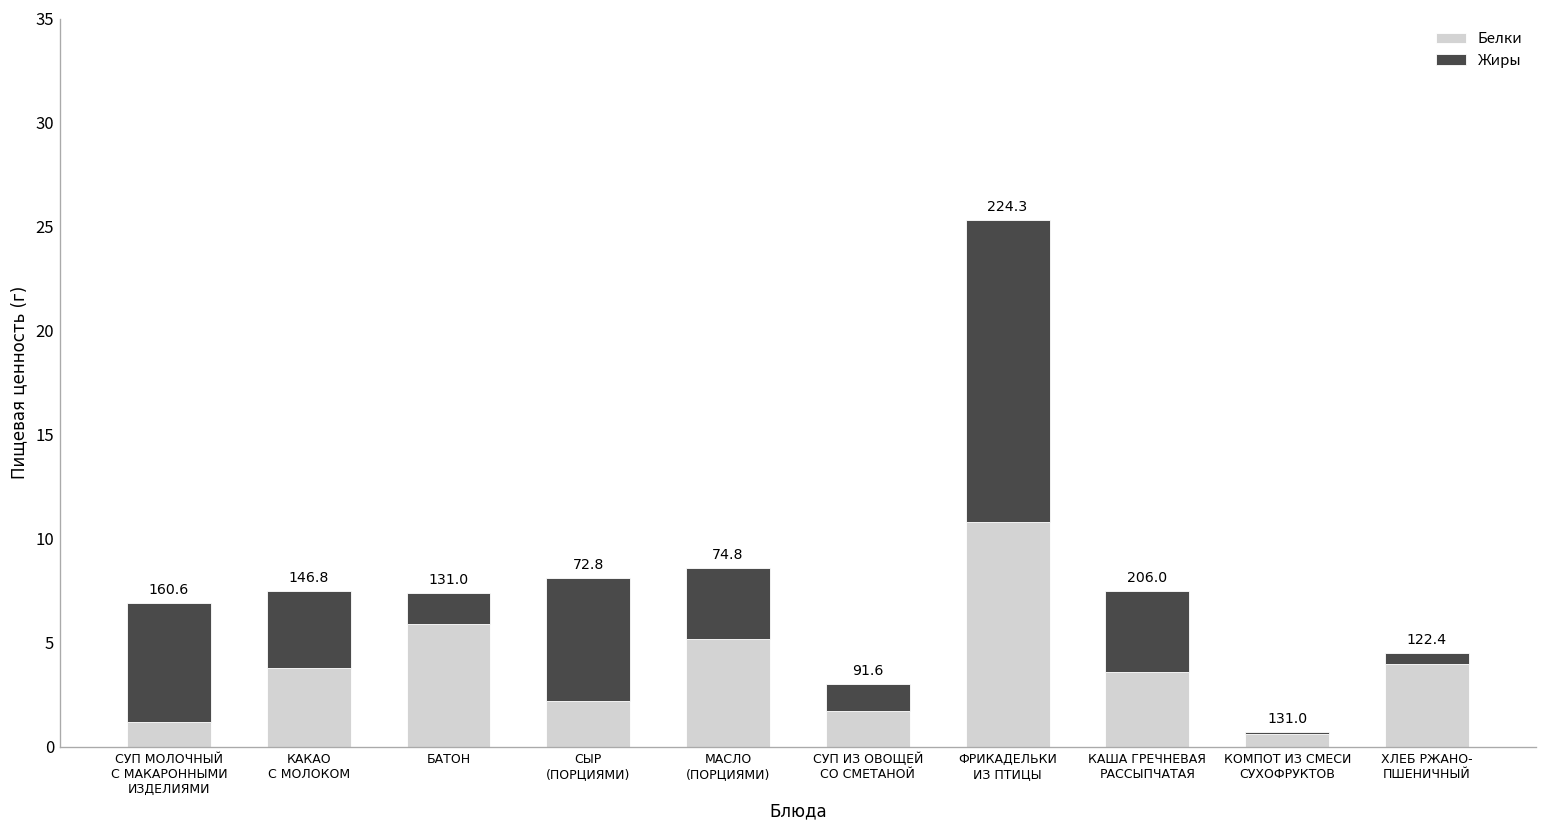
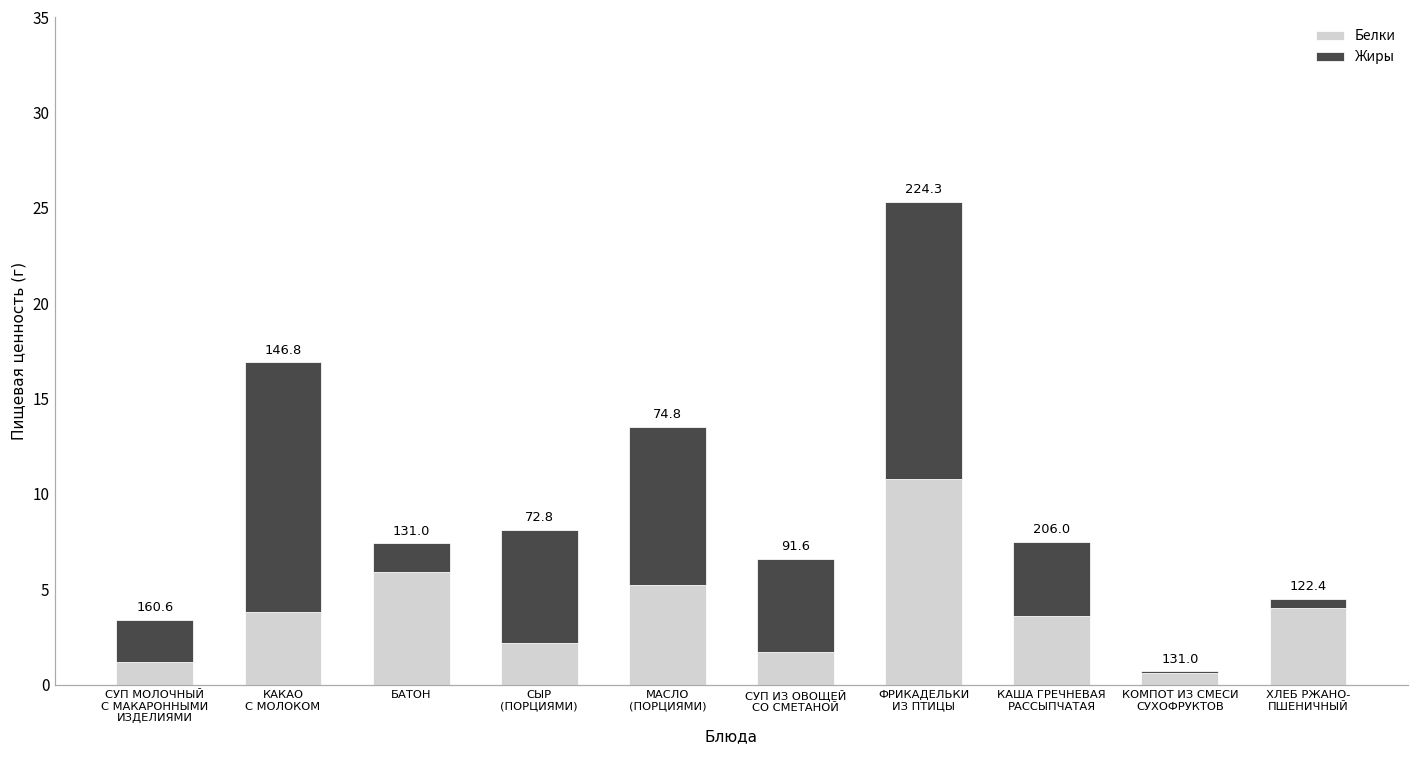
Жиры, СУП МОЛОЧНЫЙ С МАКАРОННЫМИ ИЗДЕЛИЯМИ: 5.7 -> 2.2
Жиры, КАКАО С МОЛОКОМ: 3.7 -> 13.1
Жиры, МАСЛО (ПОРЦИЯМИ): 3.4 -> 8.3
Жиры, СУП ИЗ ОВОЩЕЙ СО СМЕТАНОЙ: 1.3 -> 4.9
